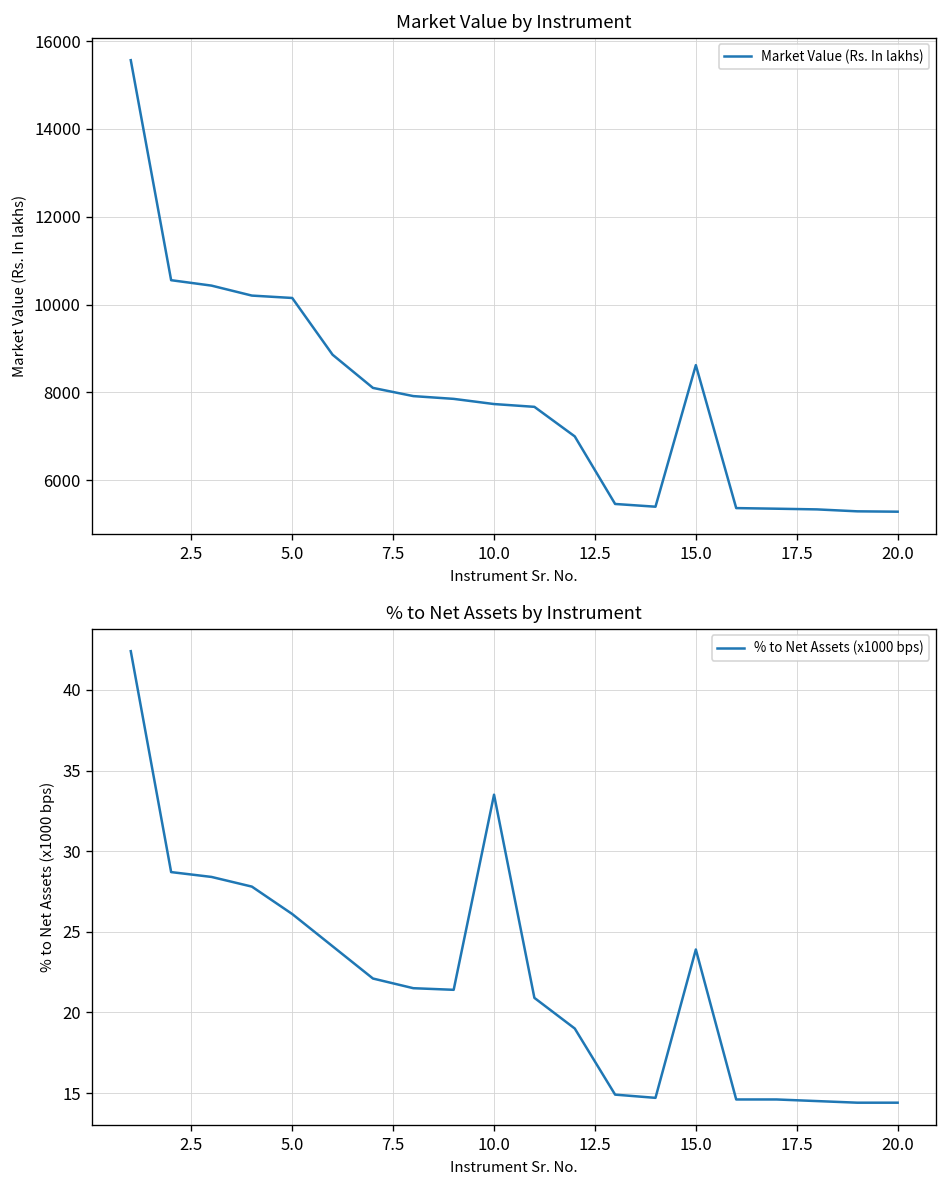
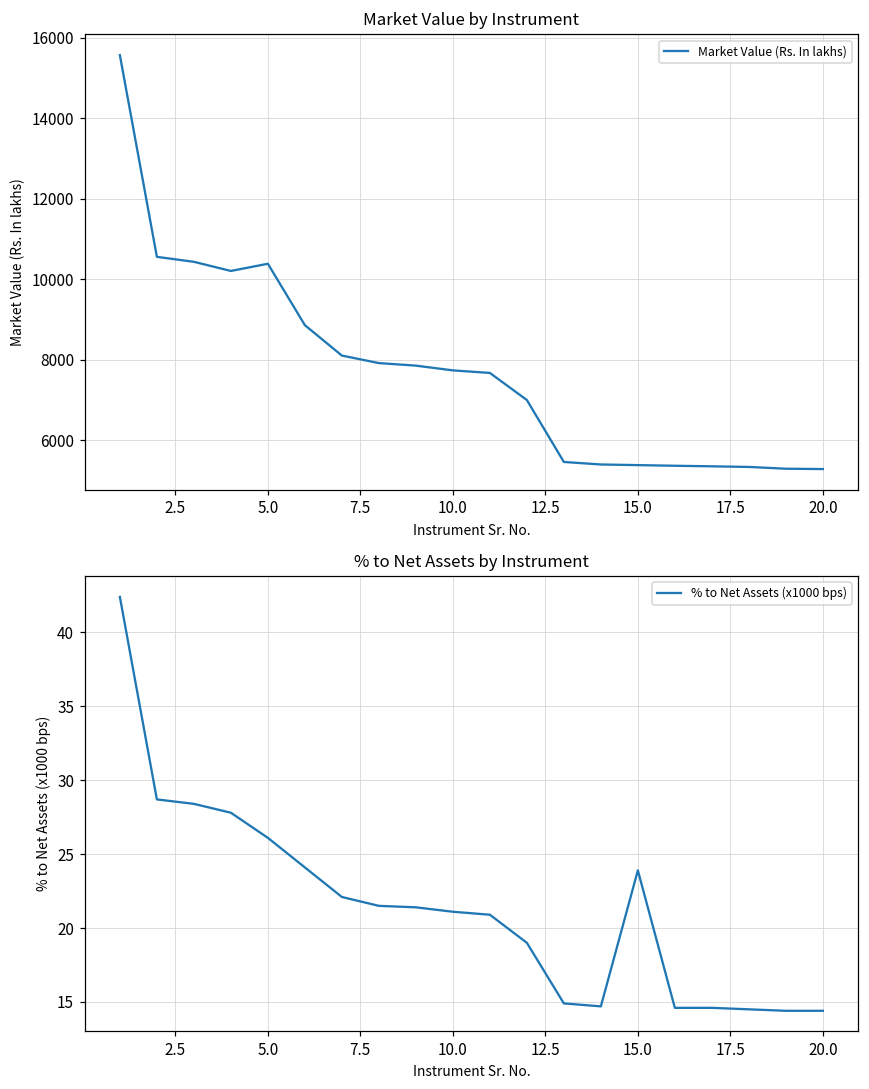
Market Value by Instrument, 5.0: 10200 -> 10400
Market Value by Instrument, 15.0: 8600 -> 5400
% to Net Assets by Instrument, 10.0: 33.5 -> 21.1
